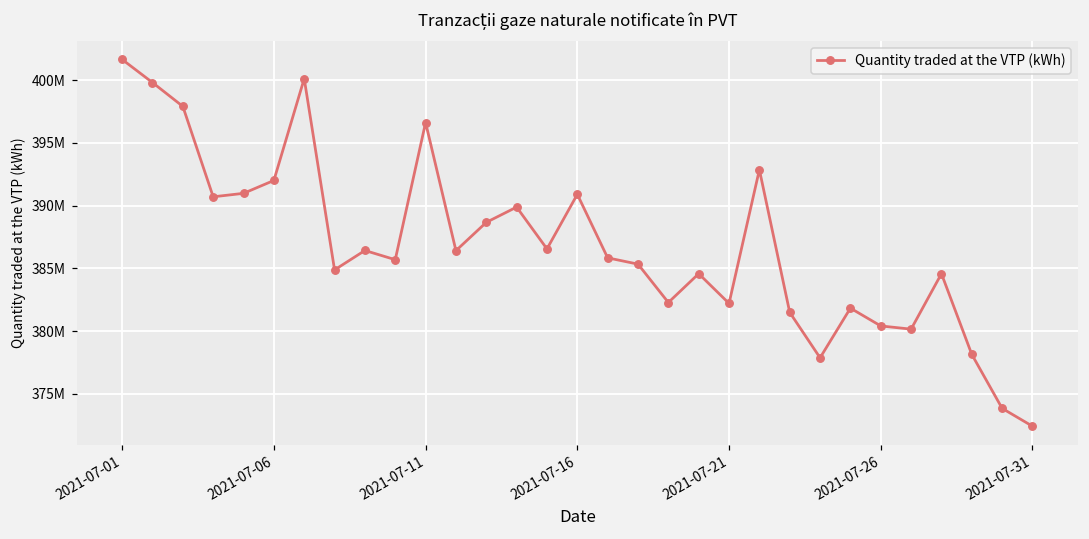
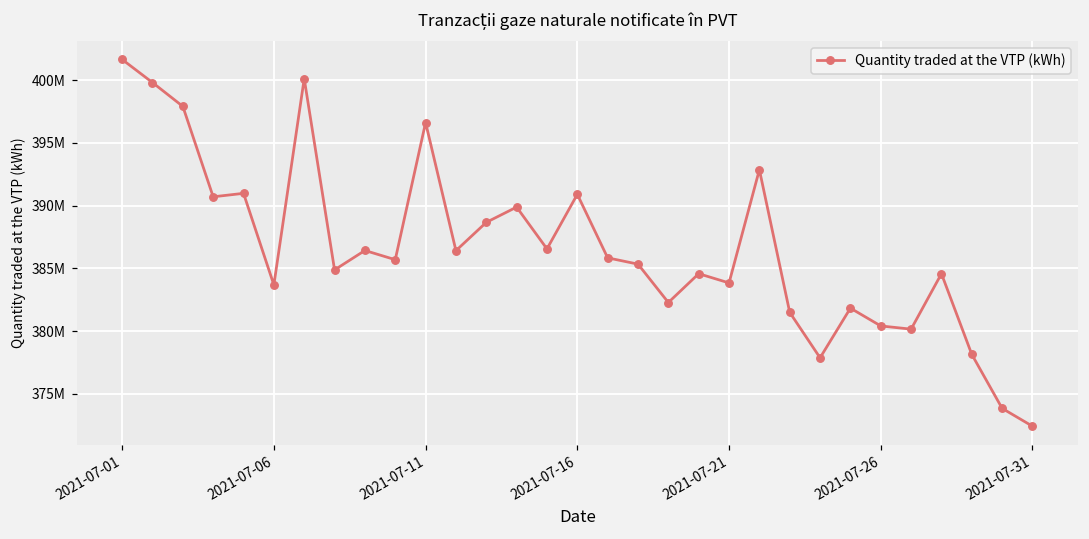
2021-07-06: 392000000 -> 383700000
2021-07-21: 382200000 -> 383800000
